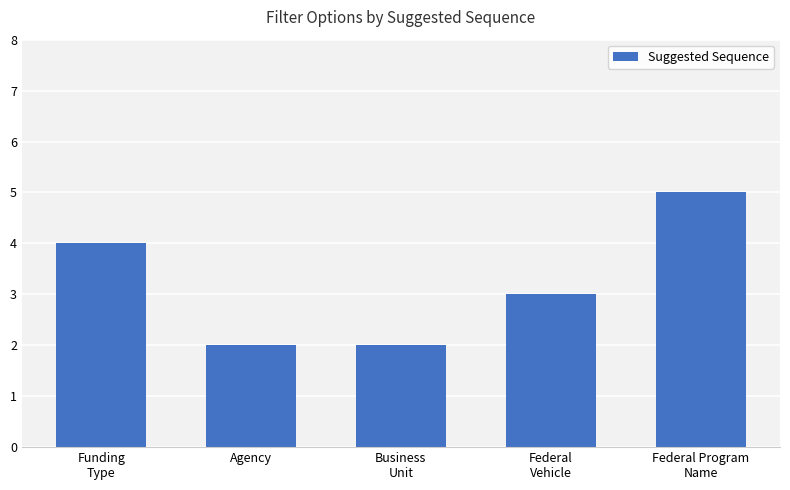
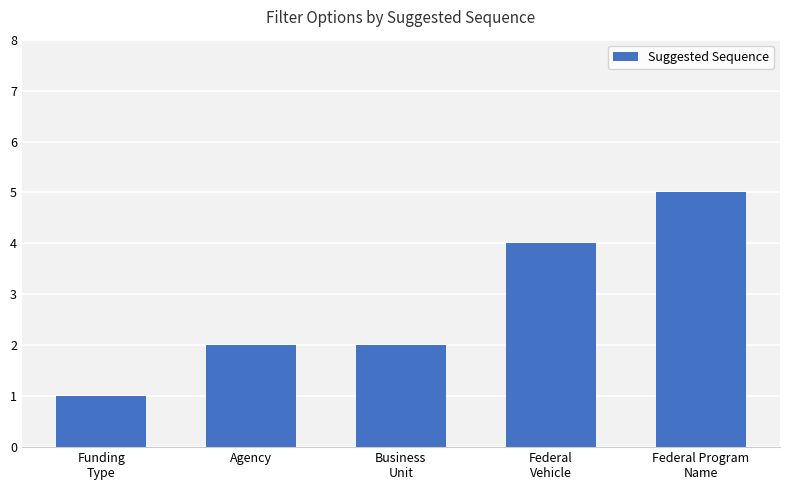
Funding Type: 4 -> 1
Federal Vehicle: 3 -> 4
